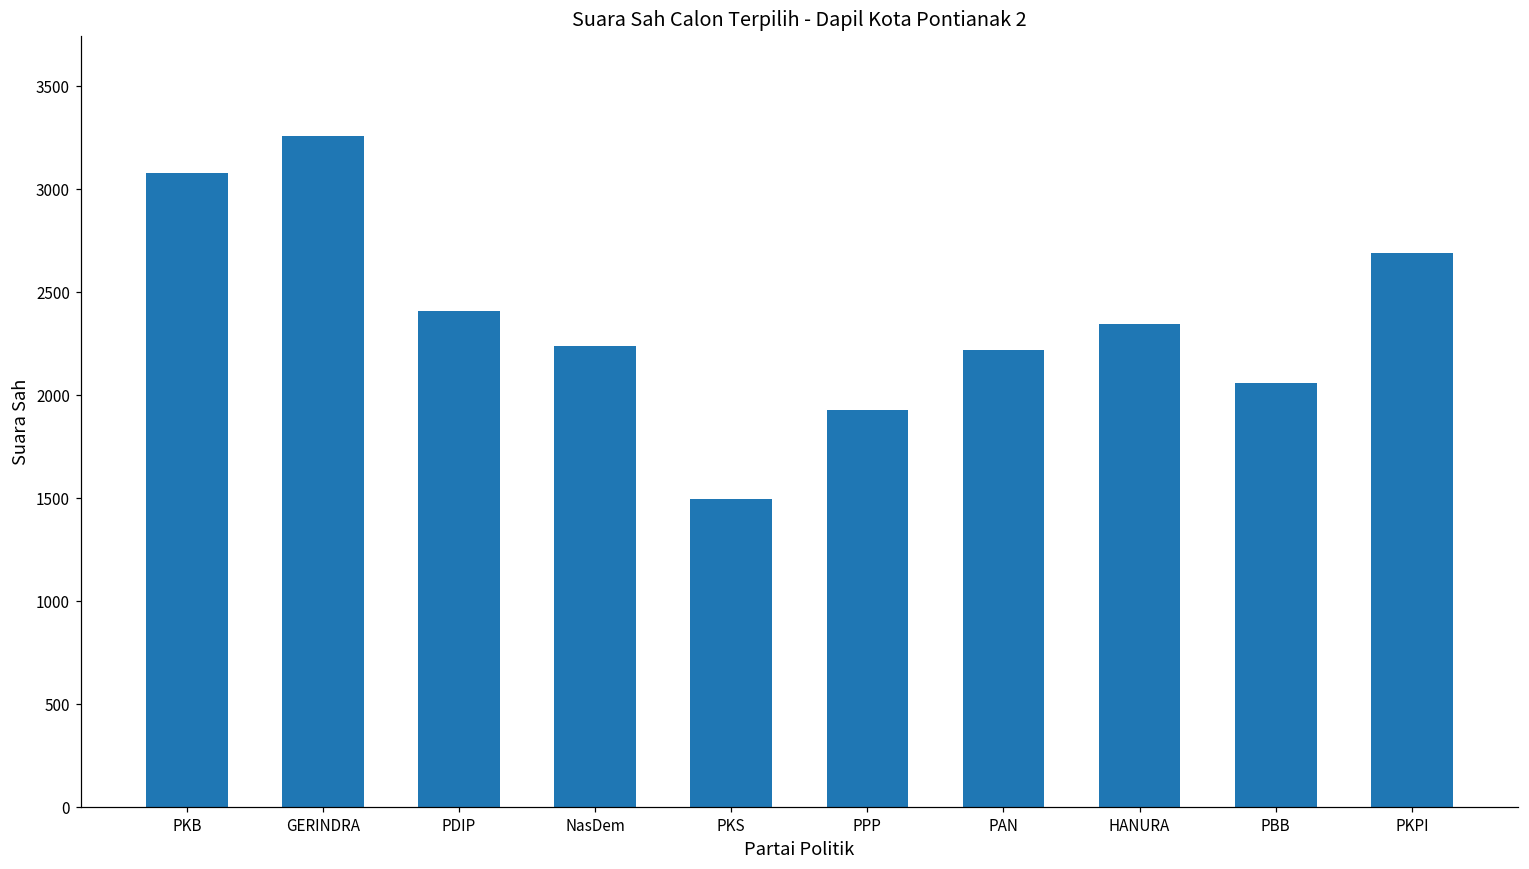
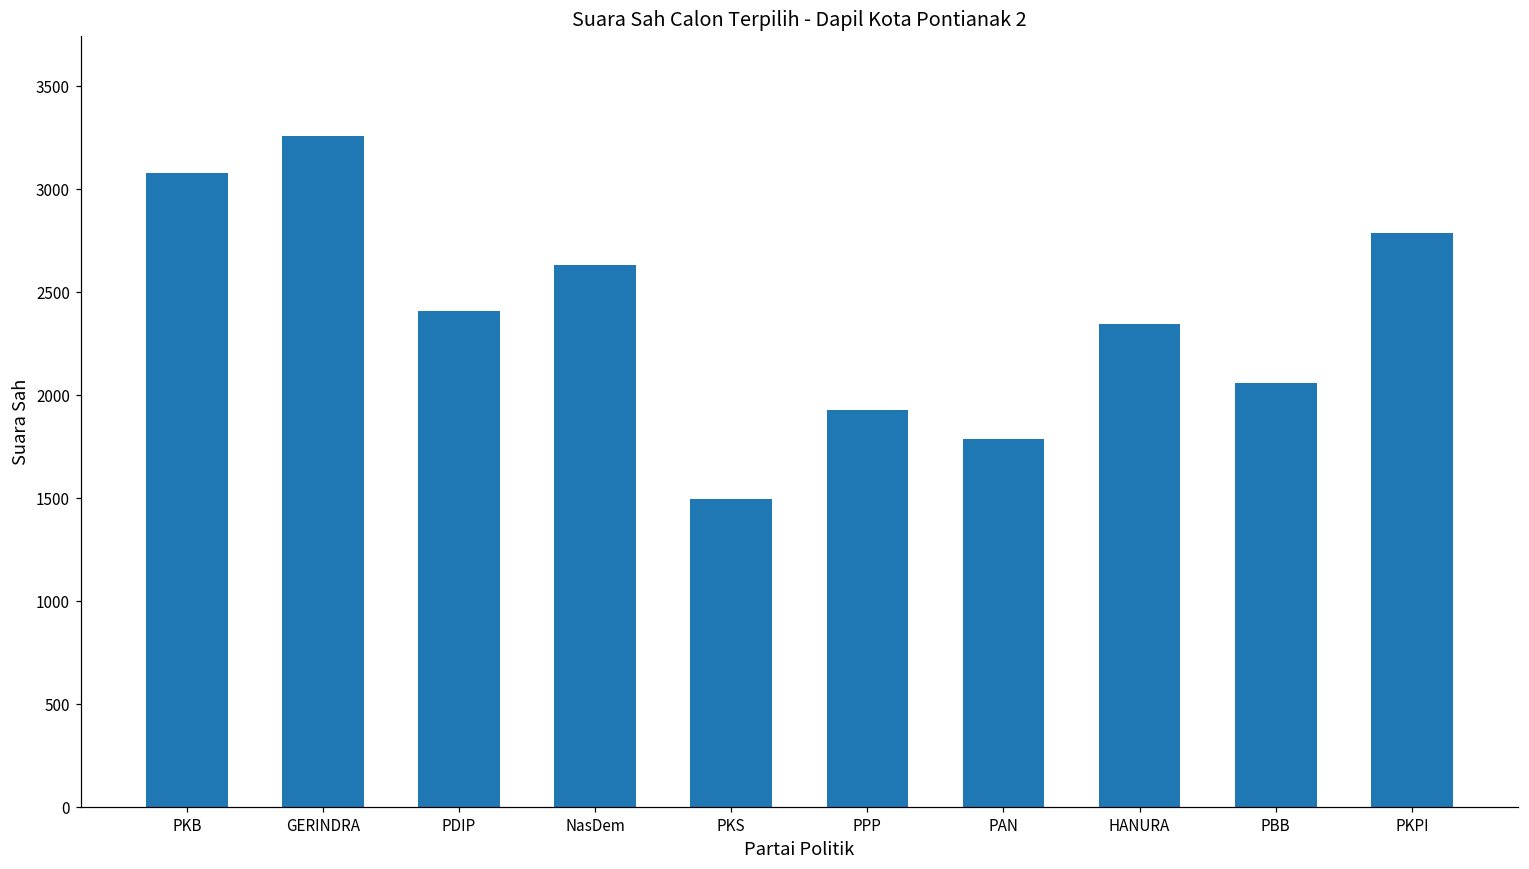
NasDem: 2240 -> 2630
PAN: 2220 -> 1790
PKPI: 2690 -> 2790
